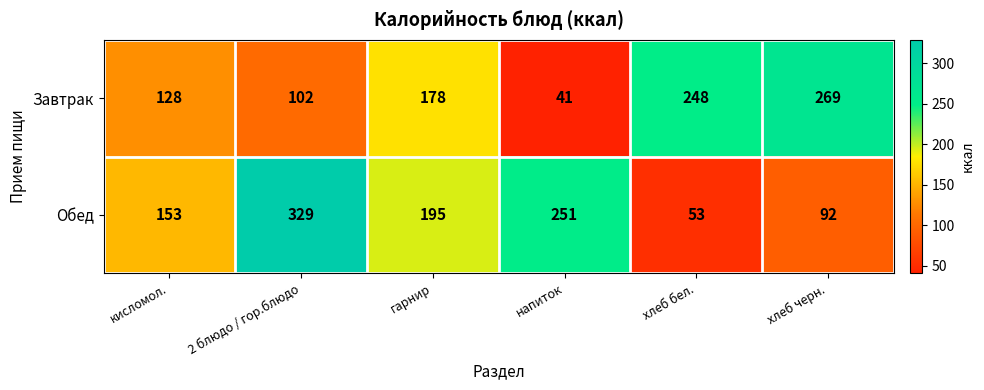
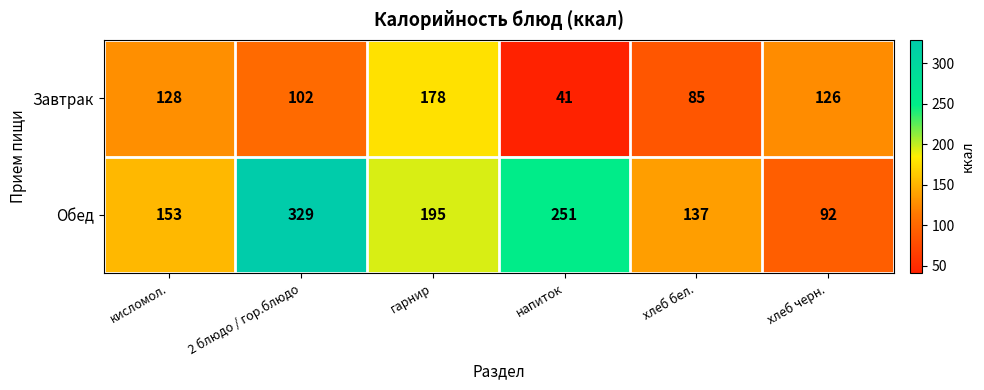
Завтрак, хлеб бел.: 248 -> 85
Завтрак, хлеб черн.: 269 -> 126
Обед, хлеб бел.: 53 -> 137
